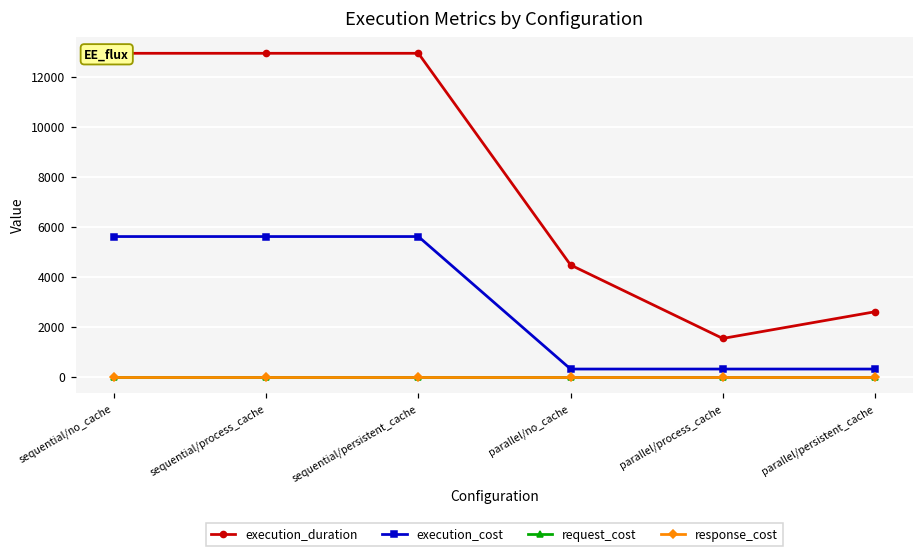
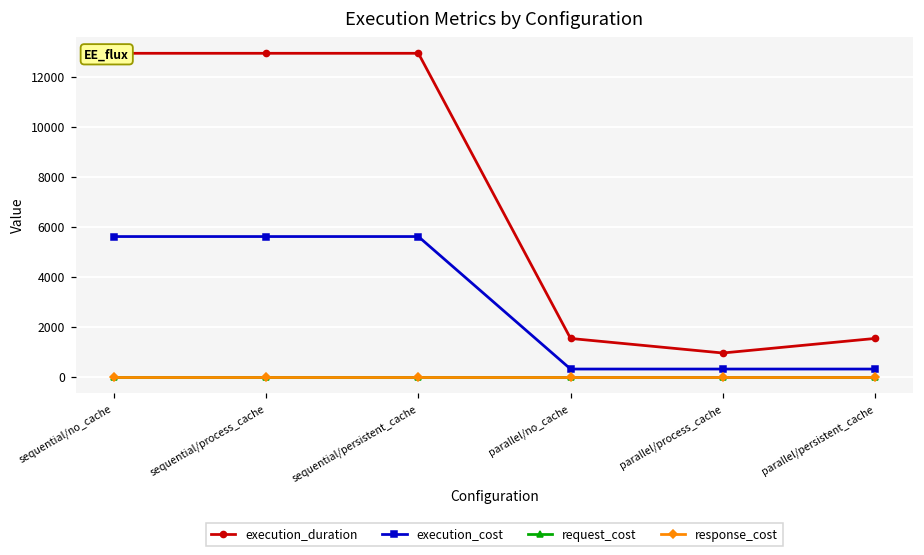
execution_duration, parallel/no_cache: 4500 -> 1500
execution_duration, parallel/process_cache: 1500 -> 900
execution_duration, parallel/persistent_cache: 2600 -> 1500
